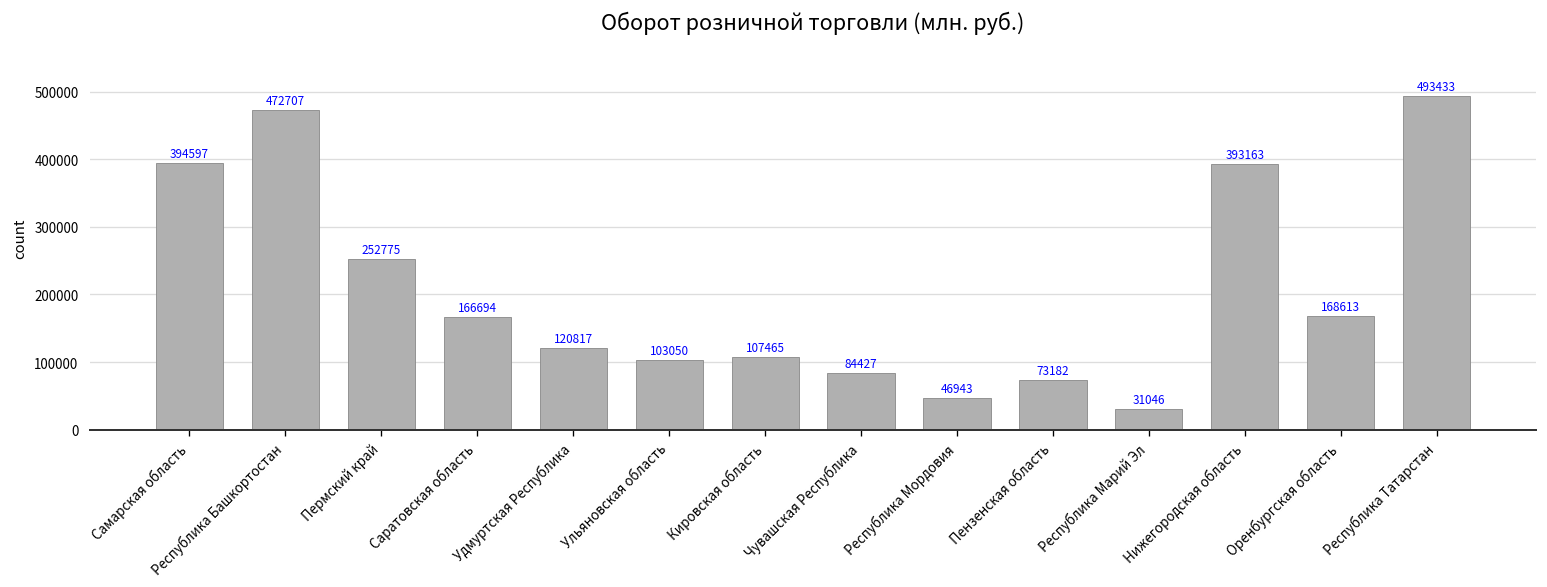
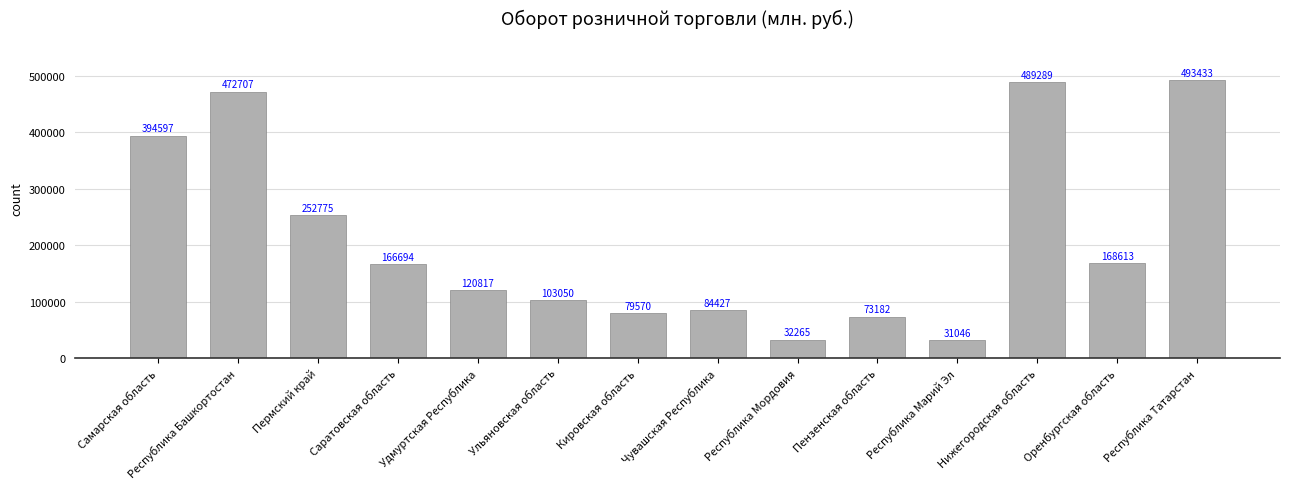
Кировская область: 107465 -> 79570
Республика Мордовия: 46943 -> 32265
Нижегородская область: 393163 -> 489289
